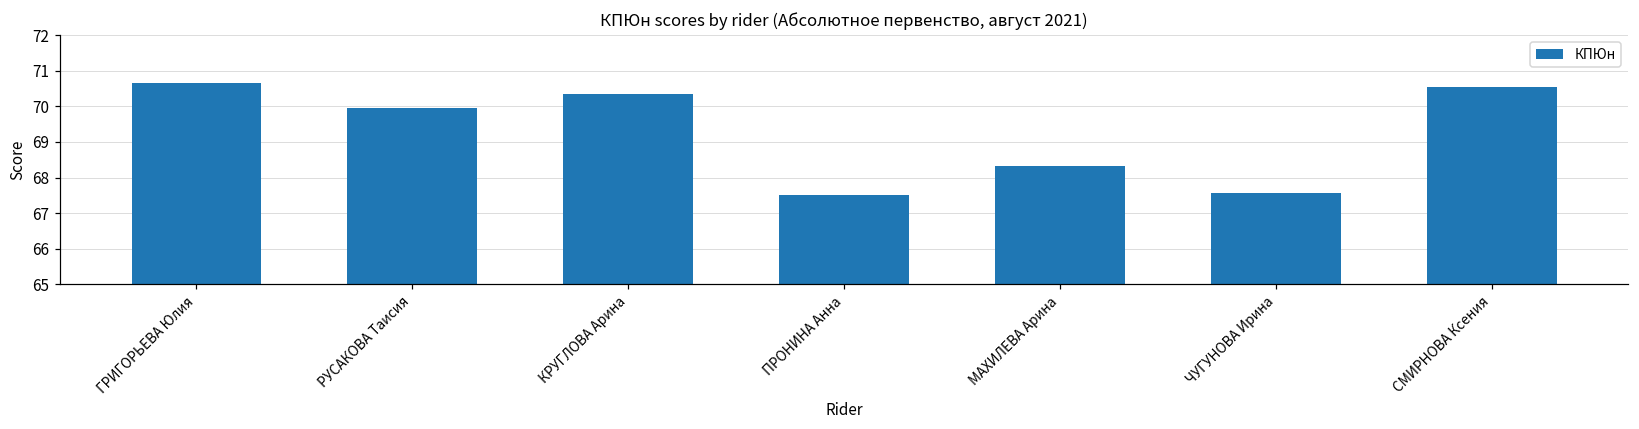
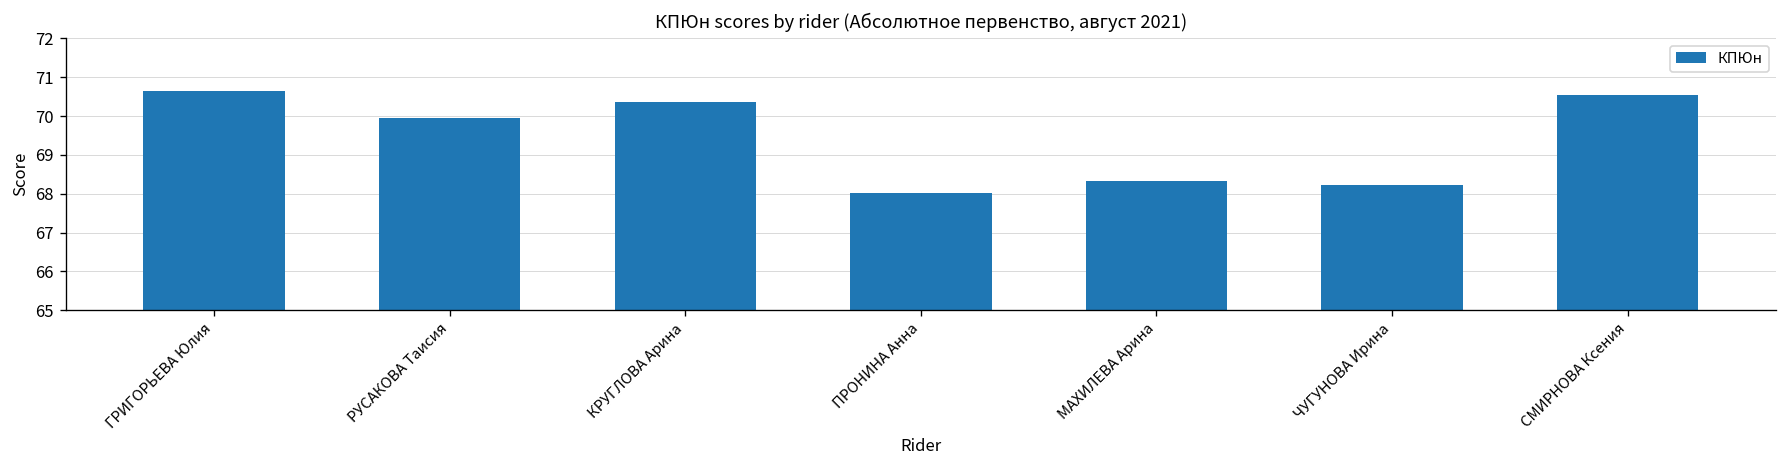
ПРОНИНА Анна: 67.5 -> 68.0
ЧУГУНОВА Ирина: 67.6 -> 68.2
